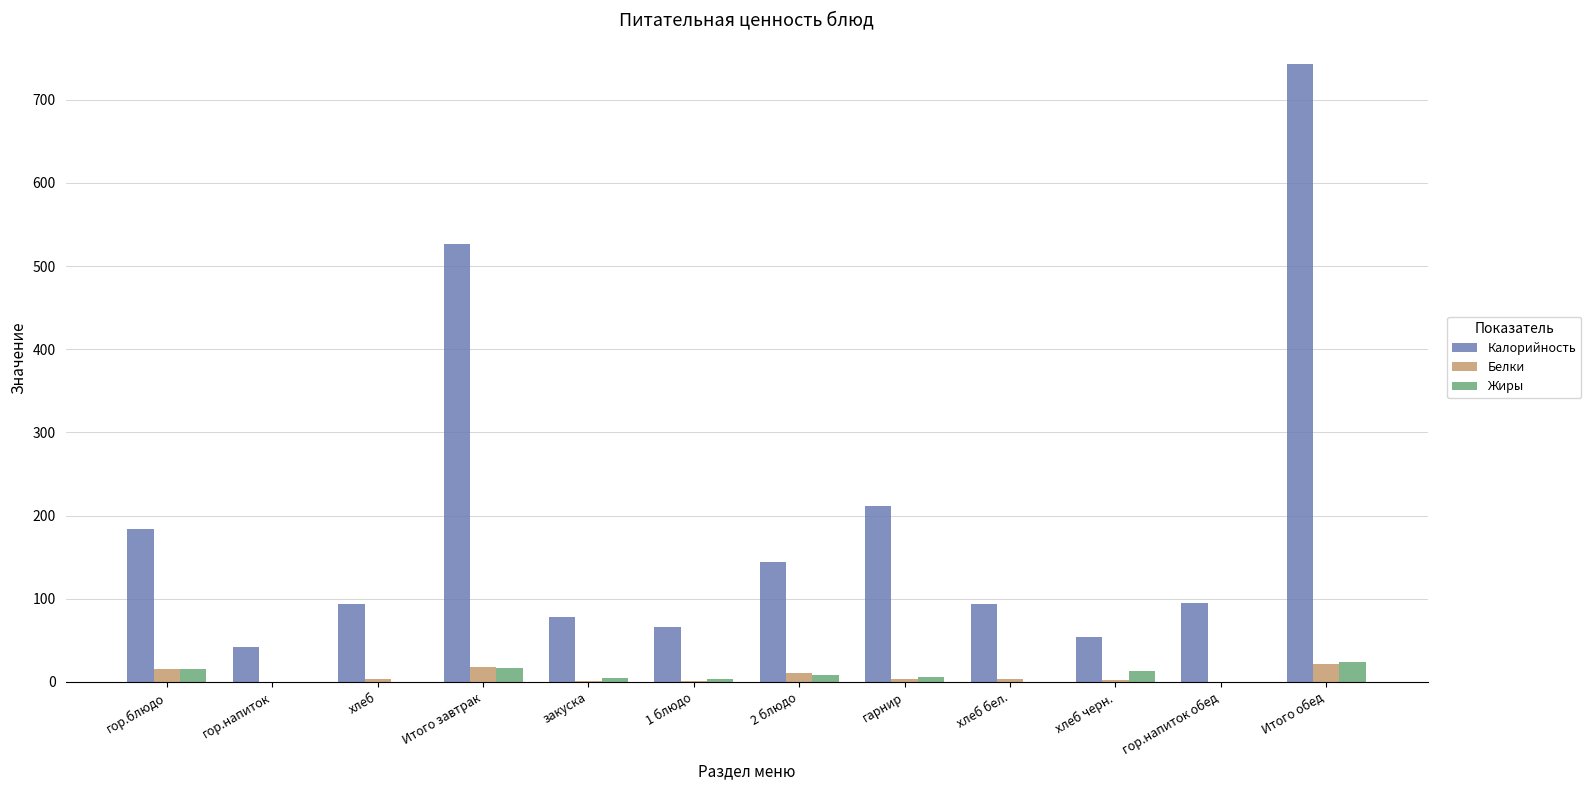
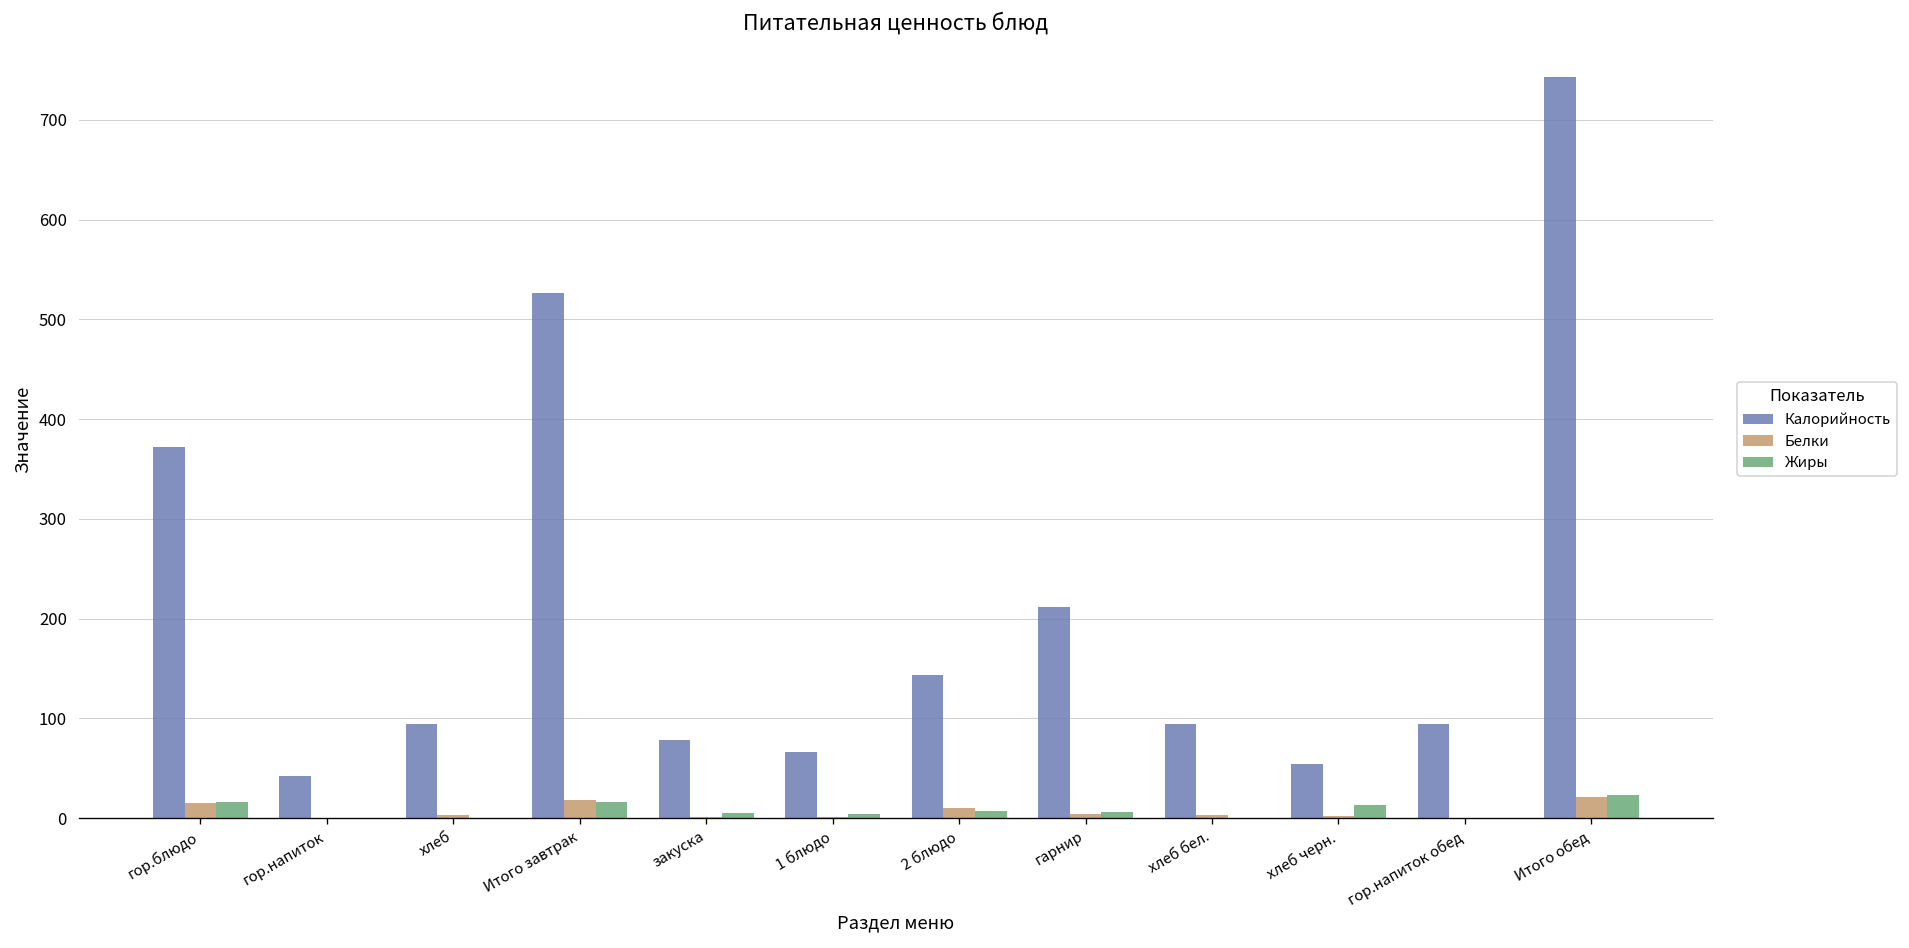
Калорийность, гор.блюдо: 180 -> 370
